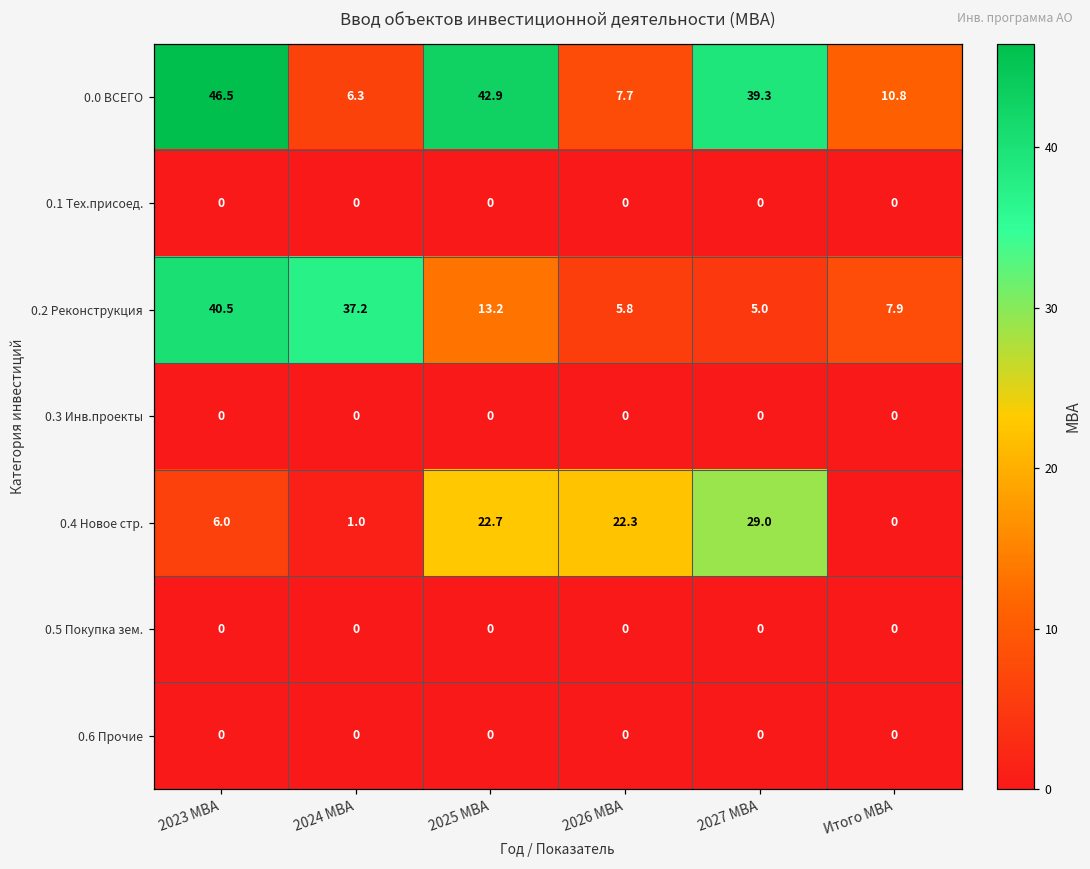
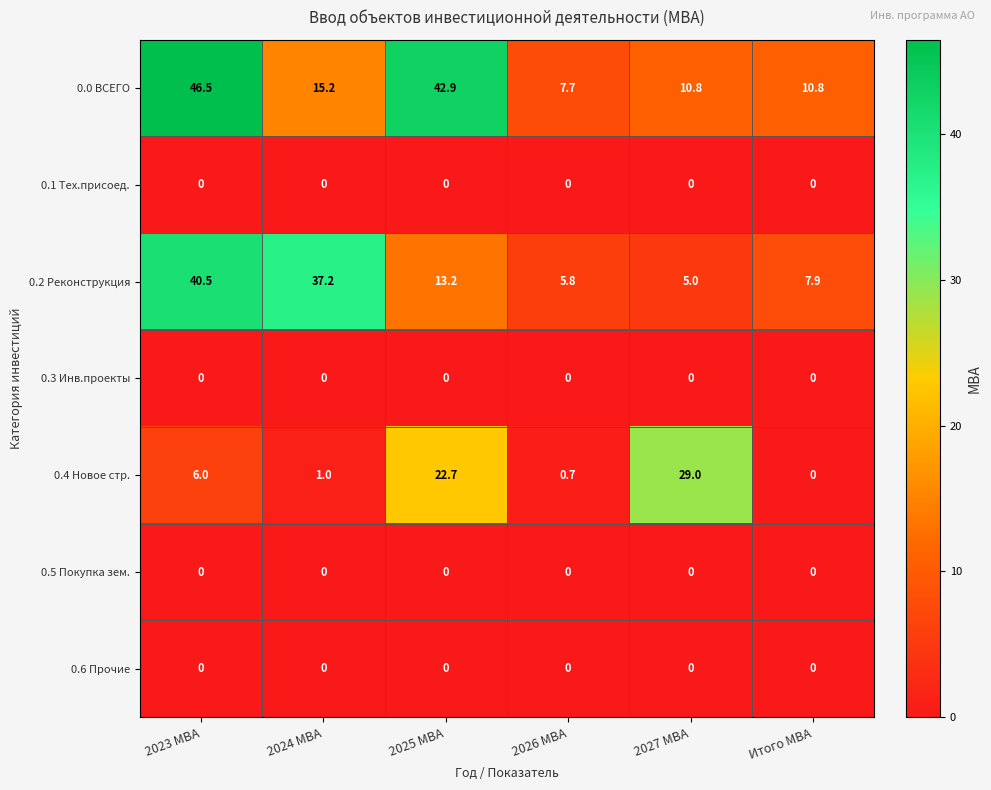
0.0 ВСЕГО, 2024 МВА: 6.3 -> 15.2
0.0 ВСЕГО, 2027 МВА: 39.3 -> 10.8
0.4 Новое стр., 2026 МВА: 22.3 -> 0.7
